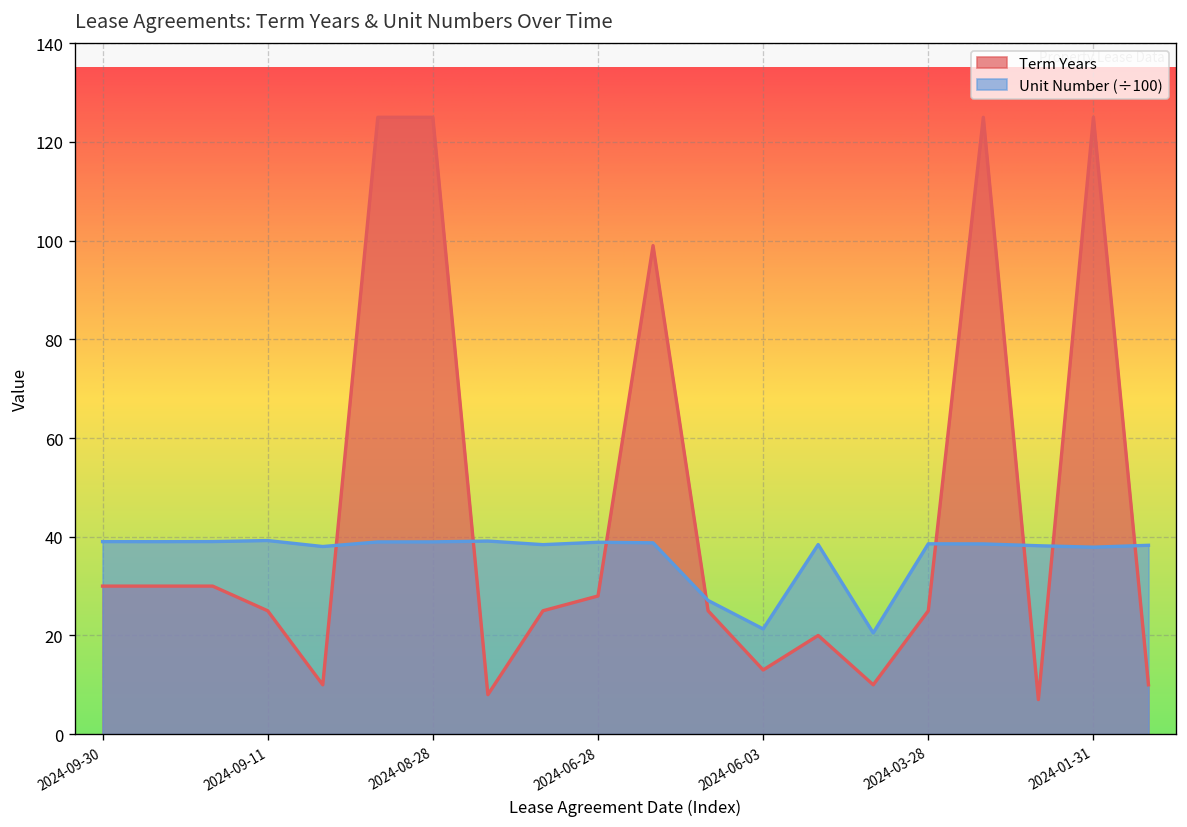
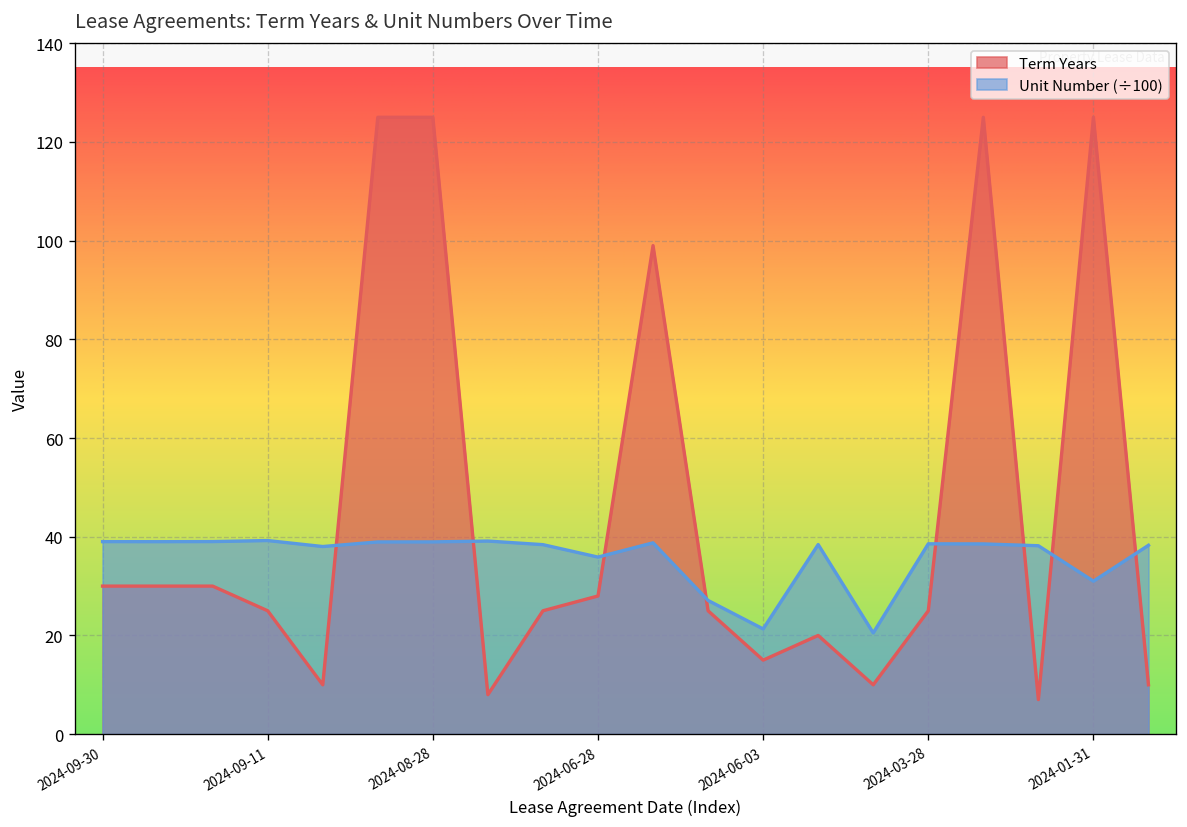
Unit Number (÷100), 2024-06-28: 39 -> 36
Term Years, 2024-06-03: 13 -> 15
Unit Number (÷100), 2024-01-31: 38 -> 31
